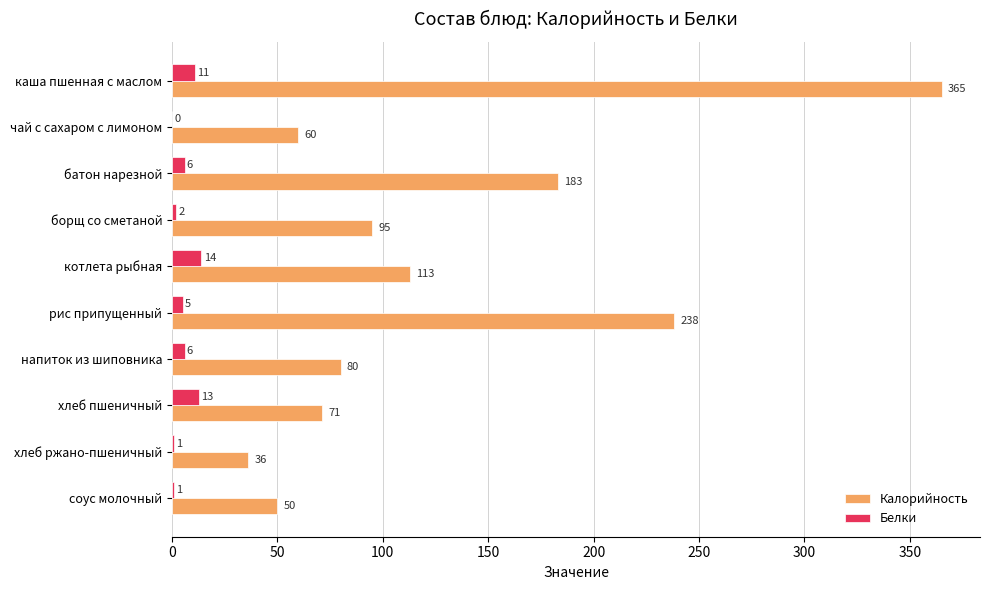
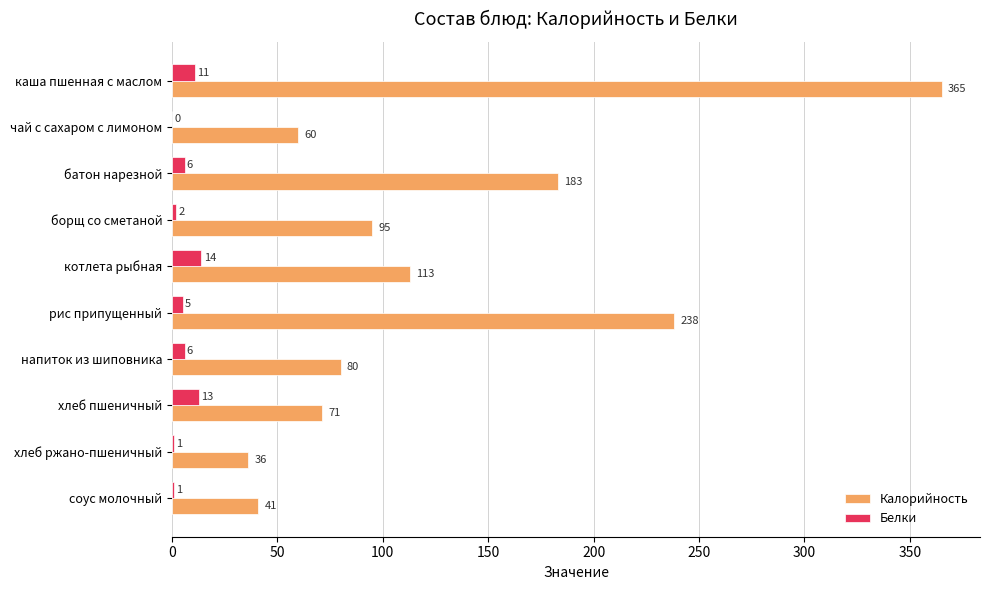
Калорийность, соус молочный: 50 -> 41
